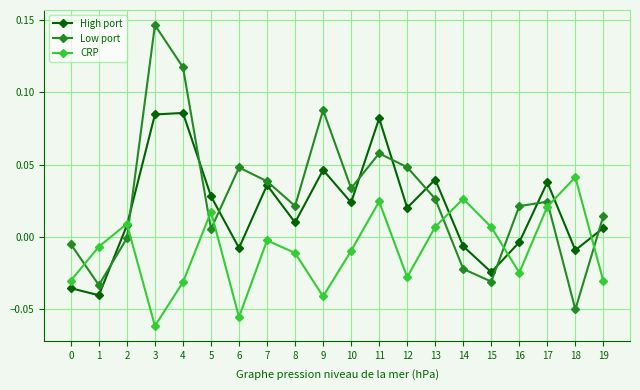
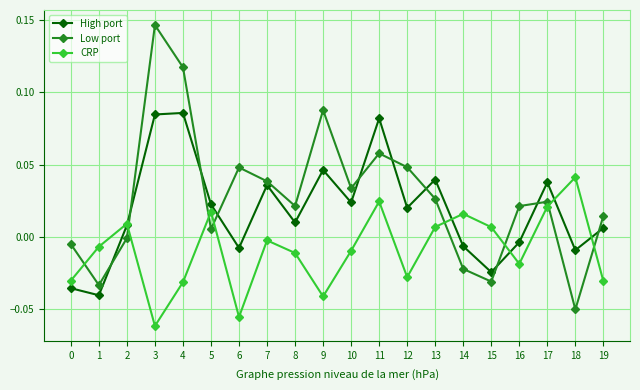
High port, 5: 0.028 -> 0.022
CRP, 14: 0.026 -> 0.016
CRP, 16: -0.025 -> -0.019
